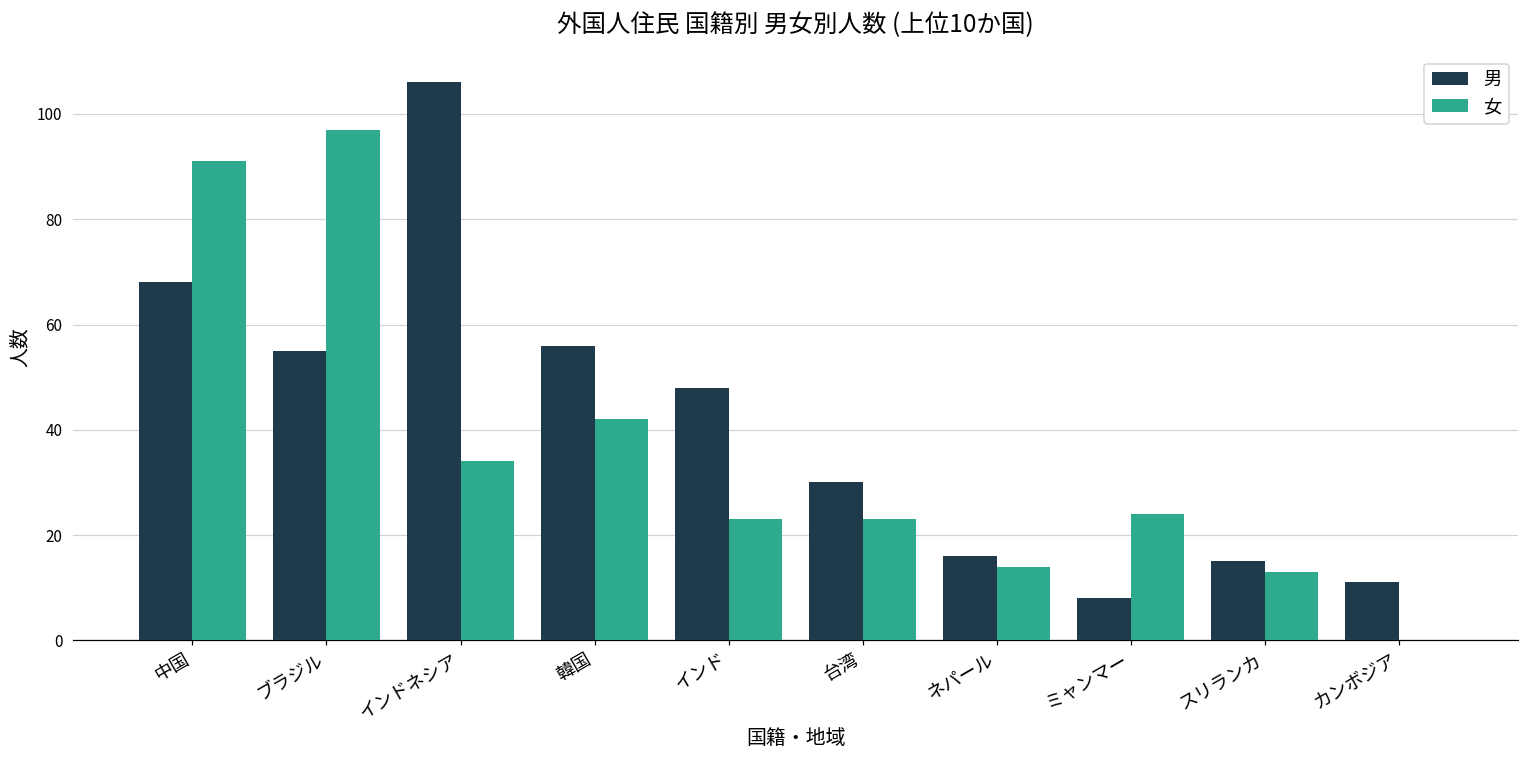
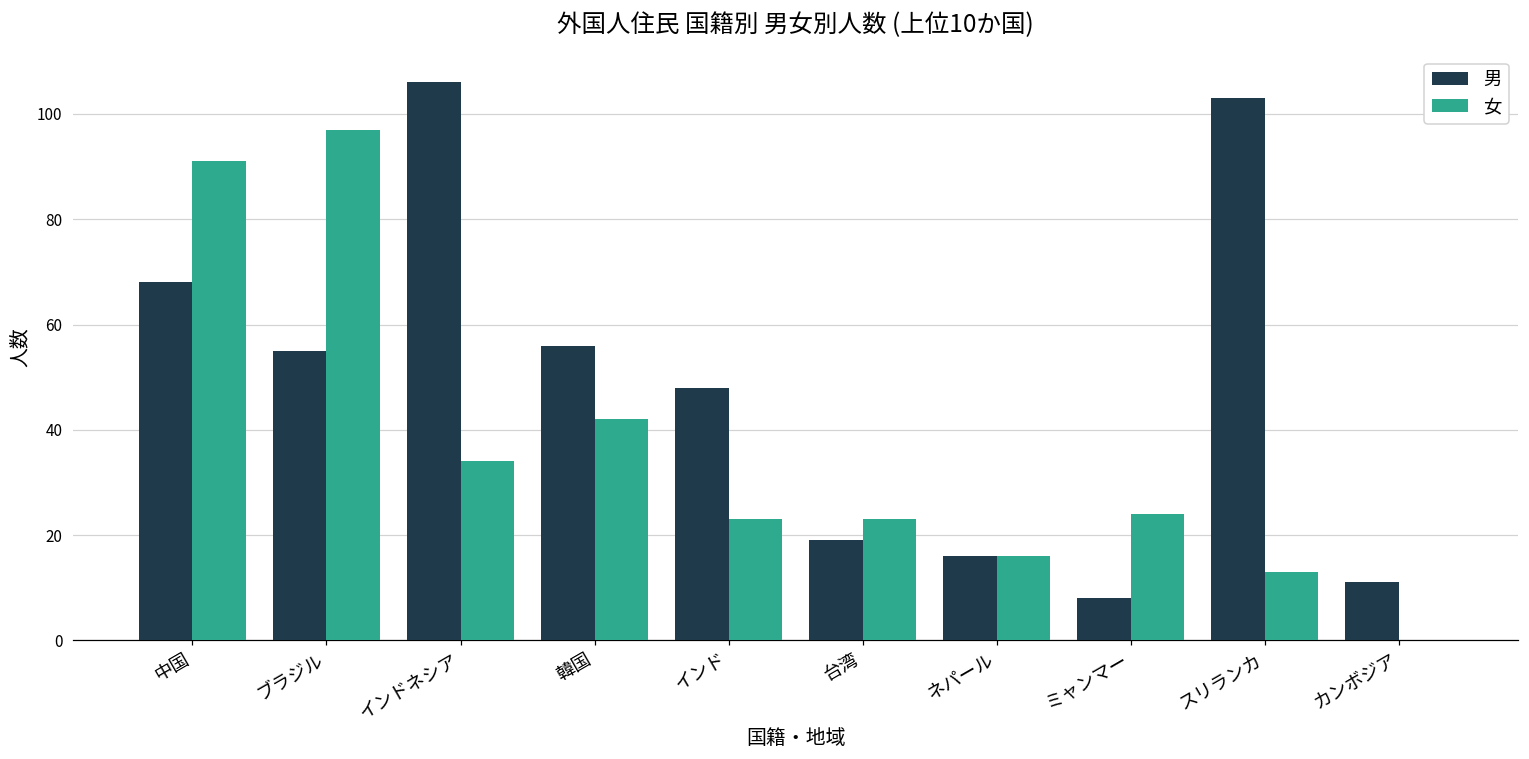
男, 台湾: 30 -> 19
女, ネパール: 14 -> 16
男, スリランカ: 15 -> 103
